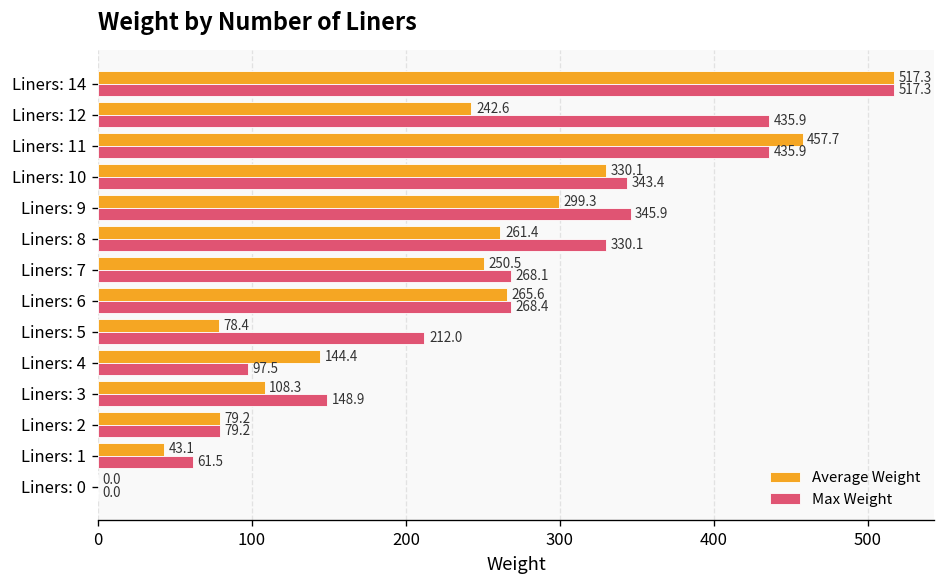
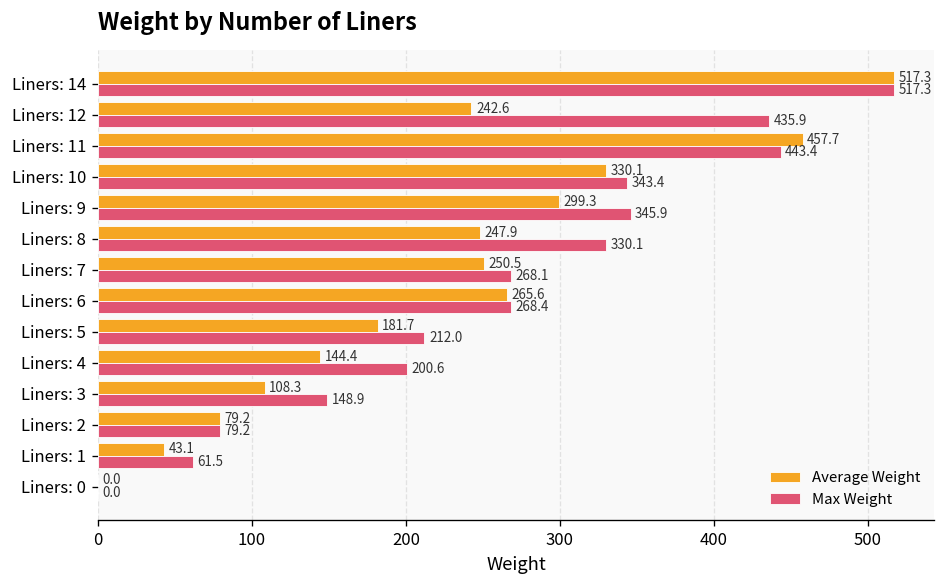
Max Weight, Liners: 11: 435.9 -> 443.4
Average Weight, Liners: 8: 261.4 -> 247.9
Average Weight, Liners: 5: 78.4 -> 181.7
Max Weight, Liners: 4: 97.5 -> 200.6
